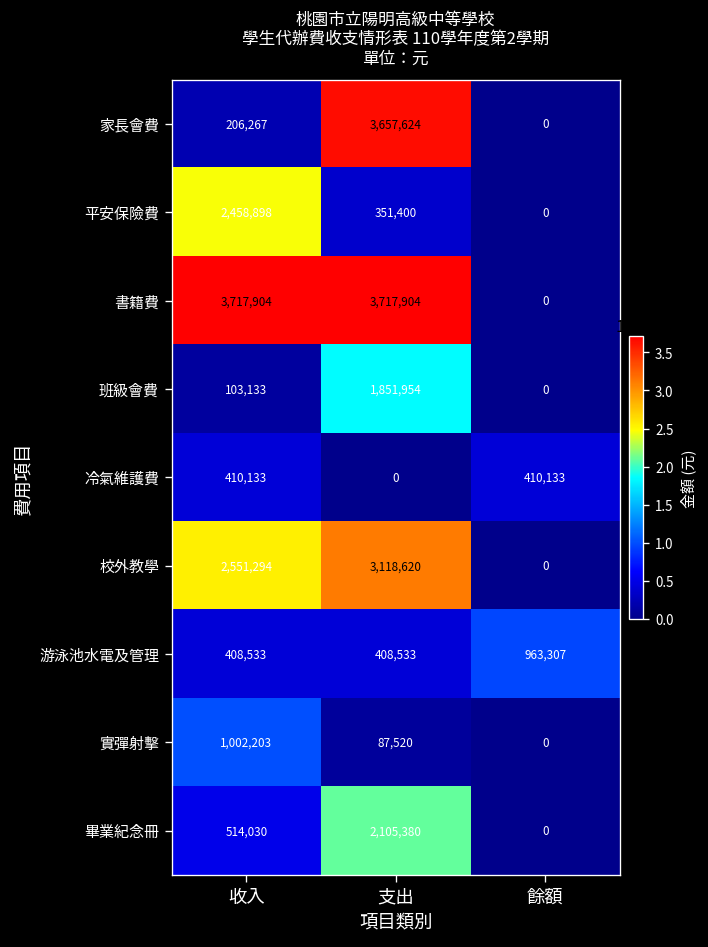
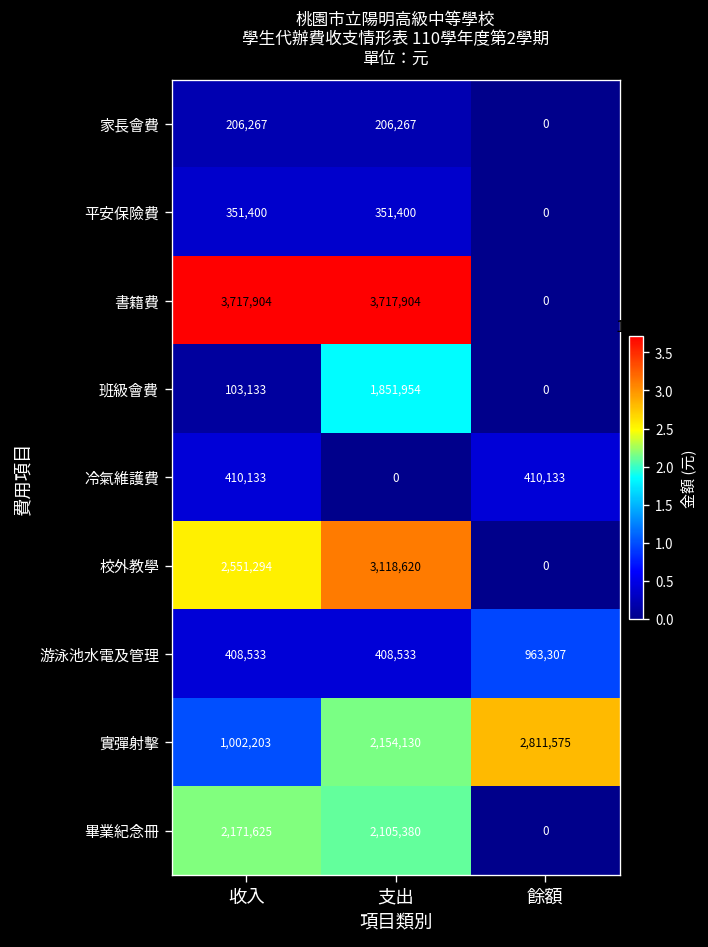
家長會費, 支出: 3,657,624 -> 206,267
平安保險費, 收入: 2,458,898 -> 351,400
實彈射擊, 支出: 87,520 -> 2,154,130
實彈射擊, 餘額: 0 -> 2,811,575
畢業紀念冊, 收入: 514,030 -> 2,171,625
